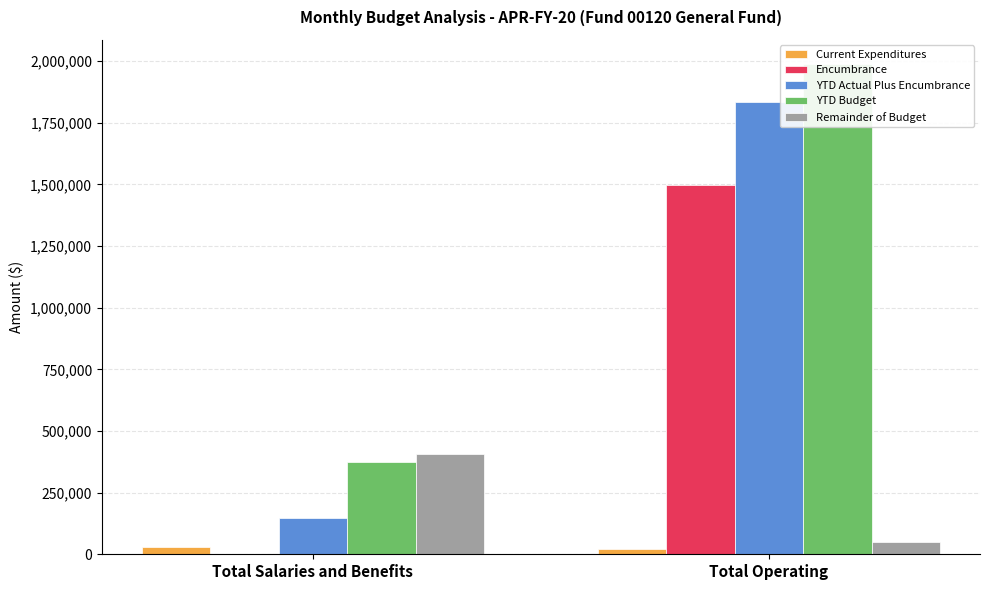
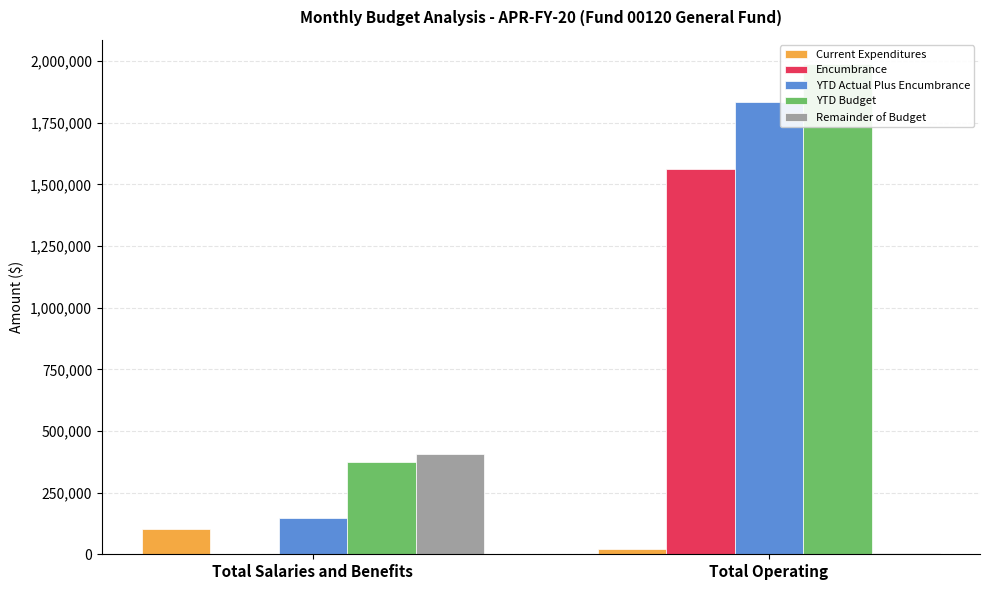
Current Expenditures, Total Salaries and Benefits: 30,000 -> 100,000
Encumbrance, Total Operating: 1,500,000 -> 1,560,000
Remainder of Budget, Total Operating: 50,000 -> 10,000
